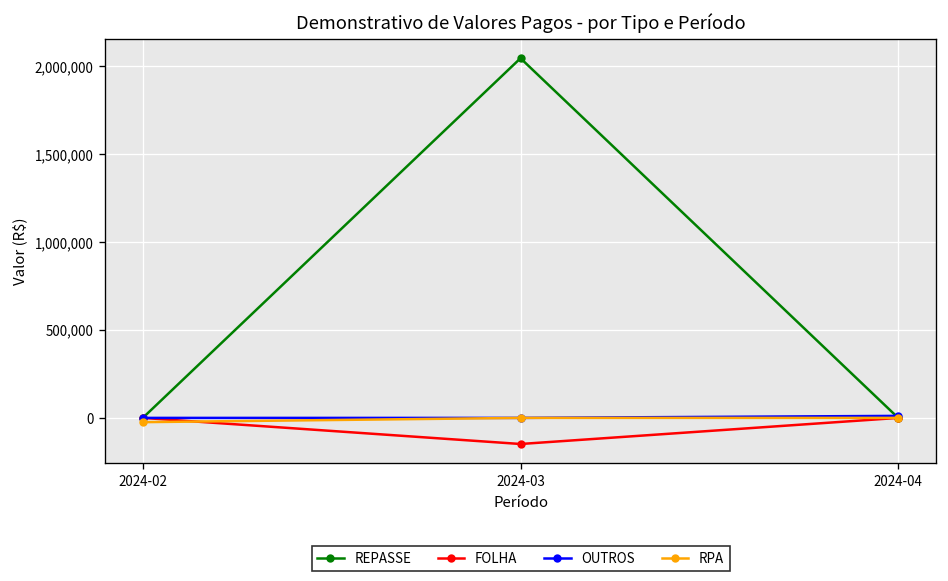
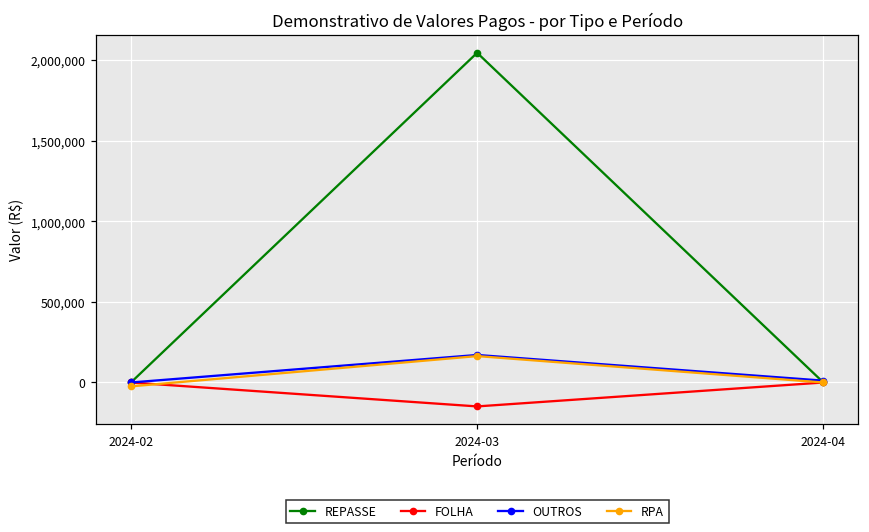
OUTROS, 2024-03: 0 -> 170,000
RPA, 2024-03: 0 -> 160,000
